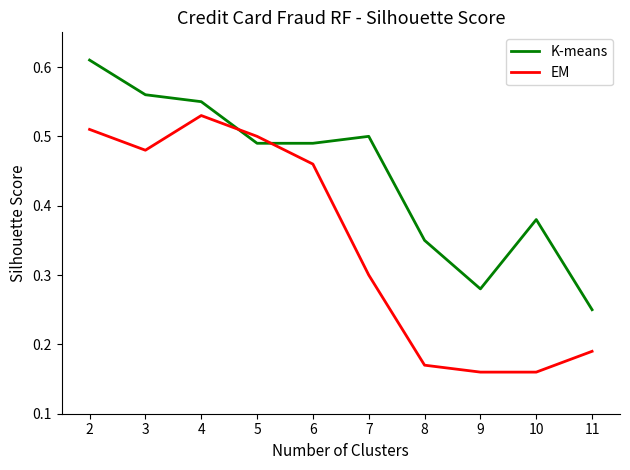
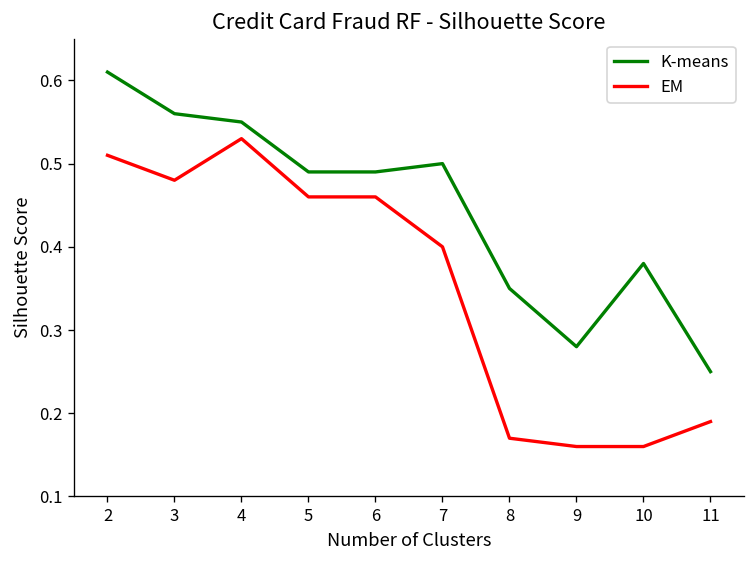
EM, 5: 0.50 -> 0.46
EM, 7: 0.3 -> 0.4
